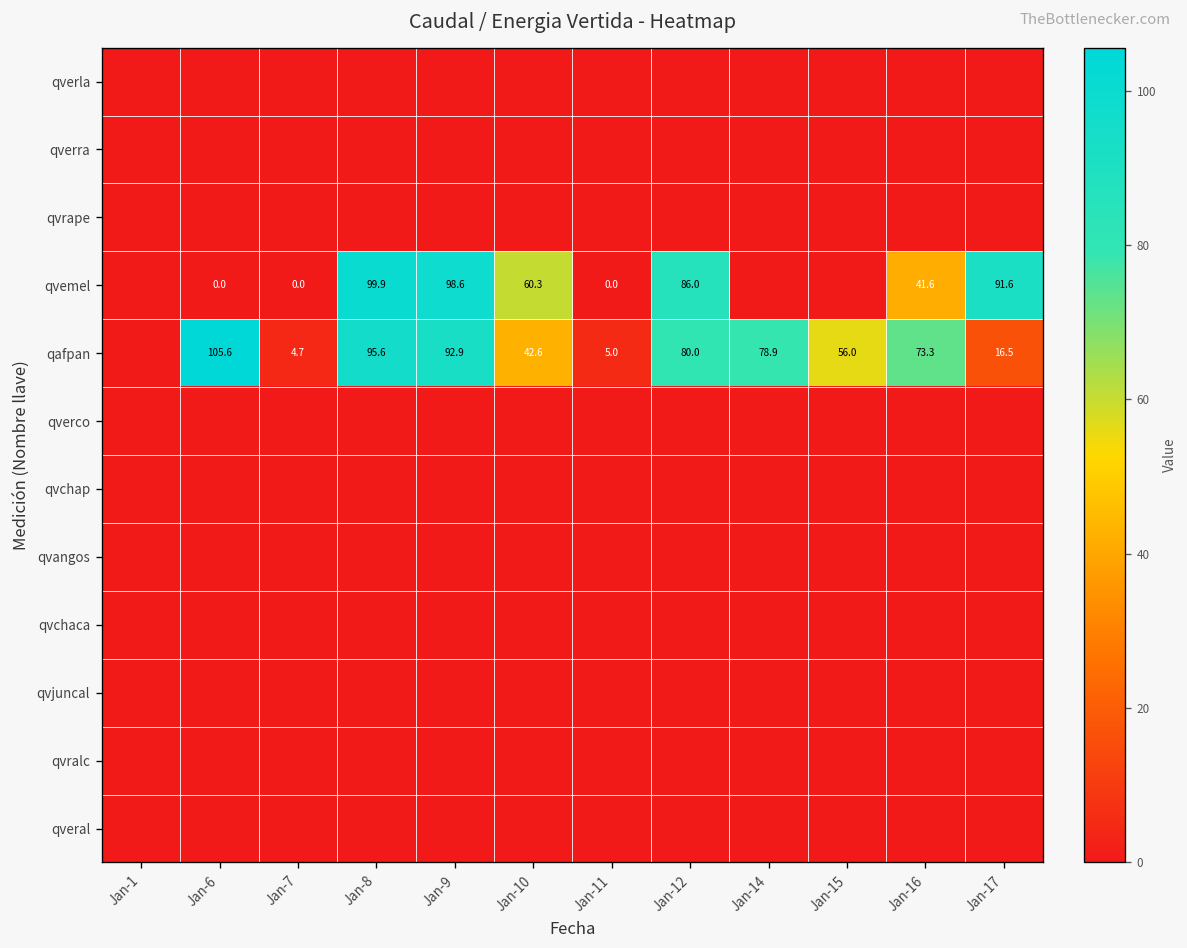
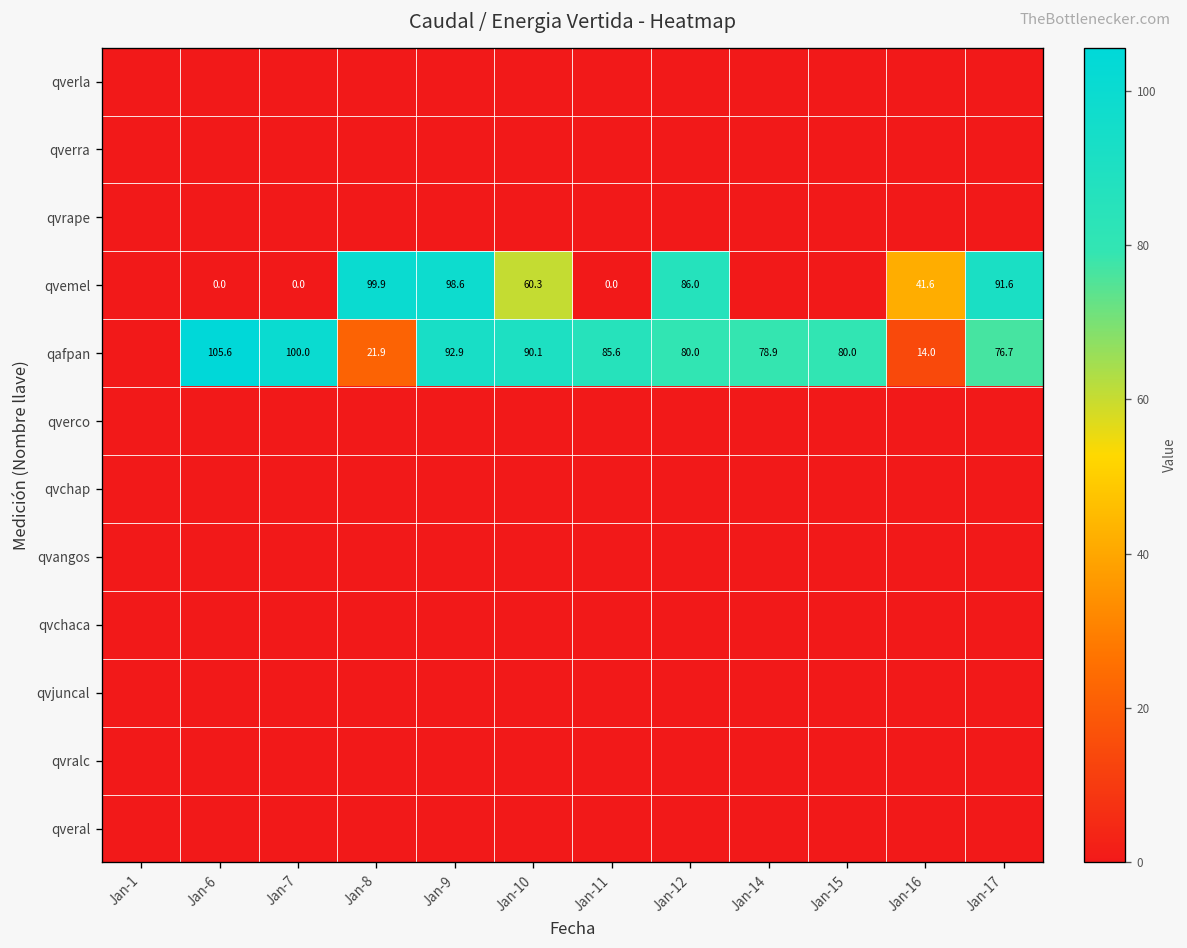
qafpan, Jan-7: 4.7 -> 100.0
qafpan, Jan-8: 95.6 -> 21.9
qafpan, Jan-10: 42.6 -> 90.1
qafpan, Jan-11: 5.0 -> 85.6
qafpan, Jan-15: 56.0 -> 80.0
qafpan, Jan-16: 73.3 -> 14.0
qafpan, Jan-17: 16.5 -> 76.7
